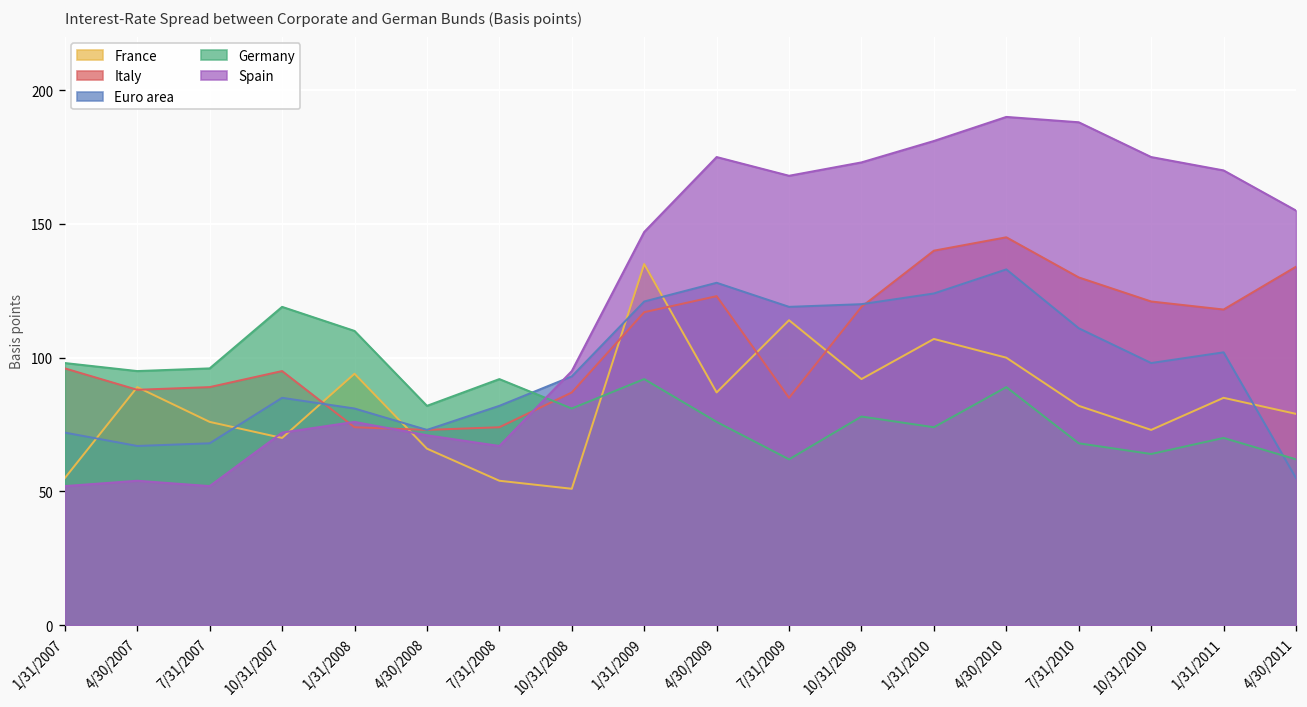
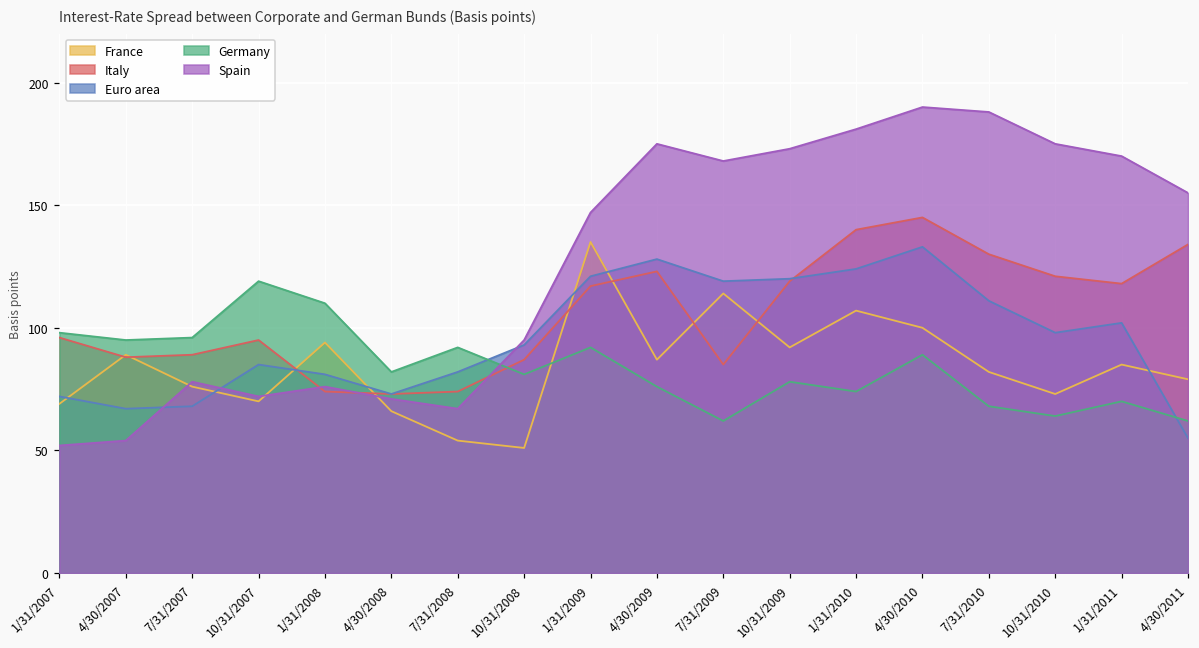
France, 1/31/2007: 55 -> 69
Spain, 7/31/2007: 52 -> 78
